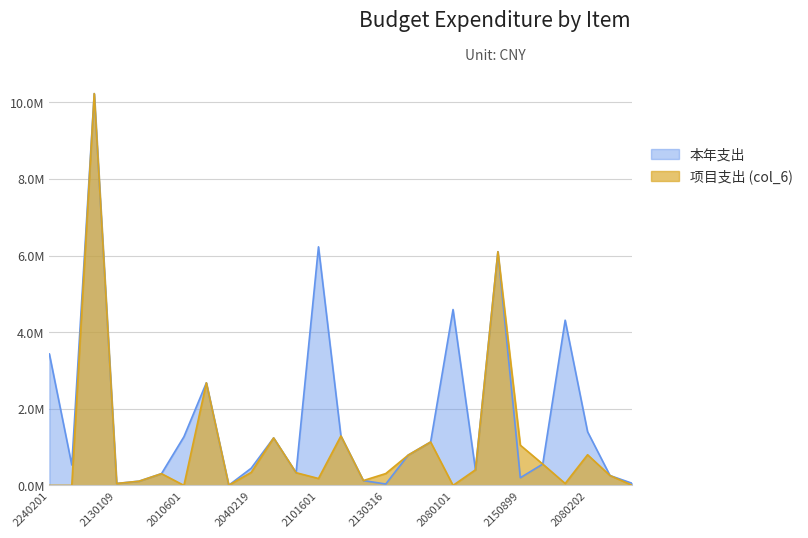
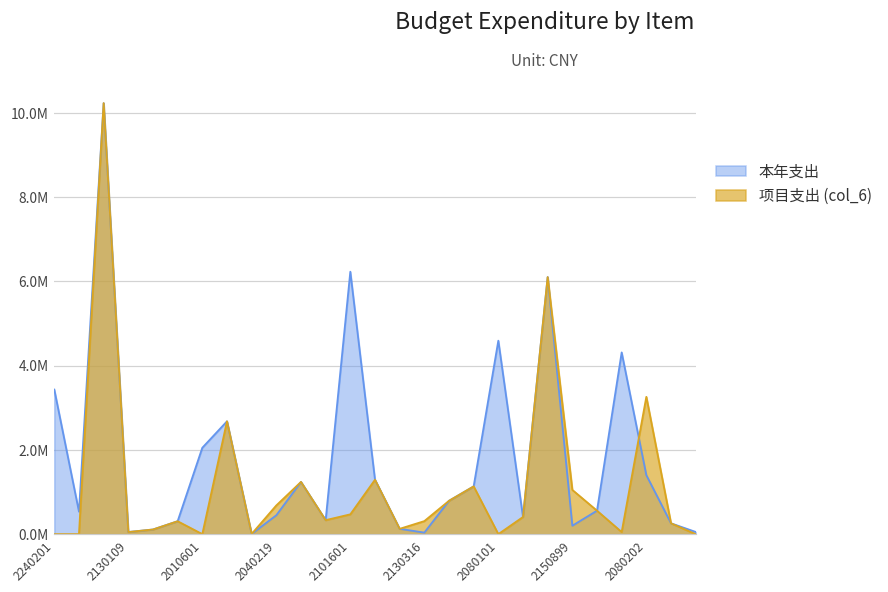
本年支出, 2010601: 1300000 -> 2000000
项目支出 (col_6), 2040219: 300000 -> 700000
项目支出 (col_6), 2101601: 200000 -> 500000
项目支出 (col_6), 2080202: 800000 -> 3300000
